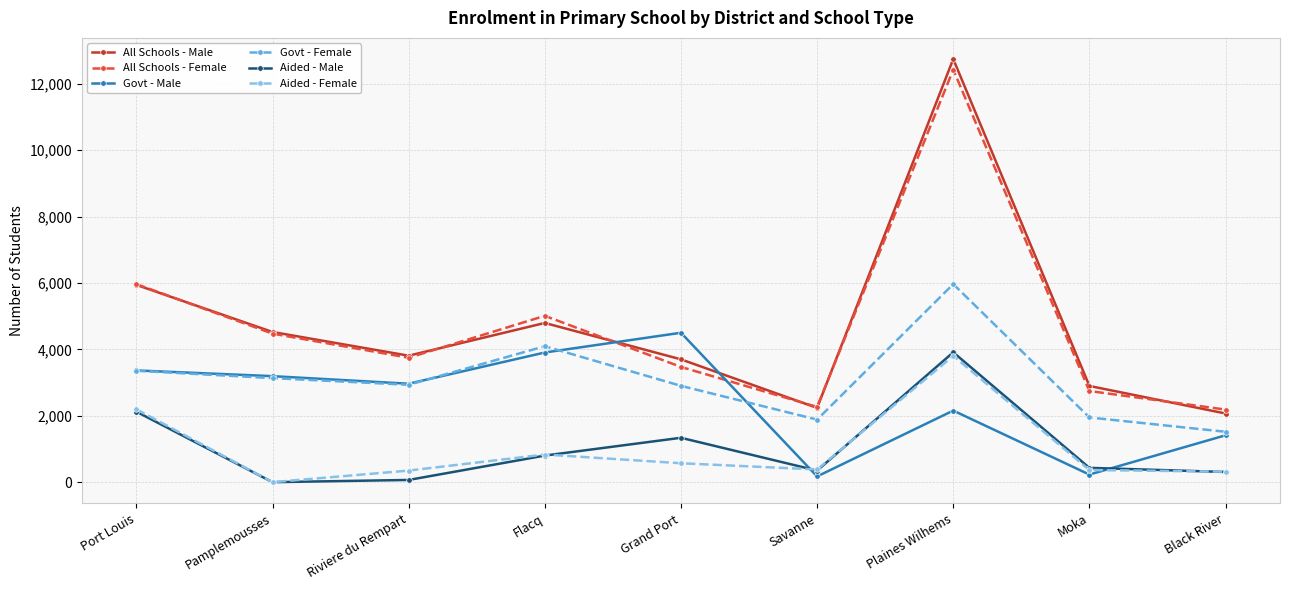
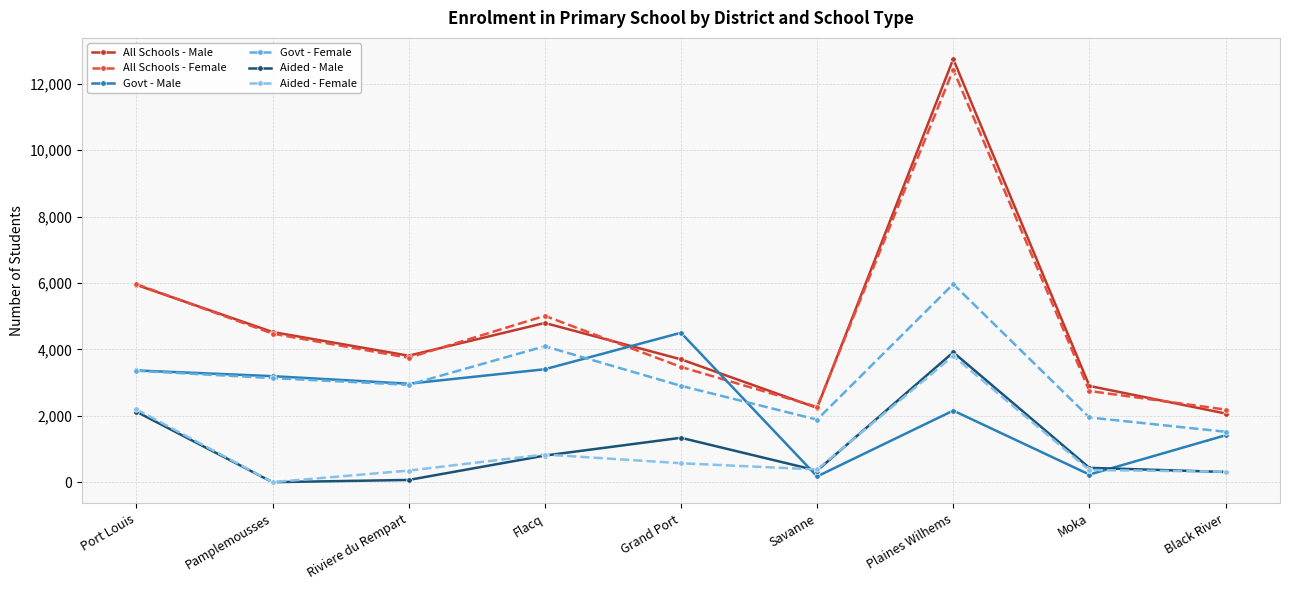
Govt - Male, Flacq: 3,900 -> 3,400
